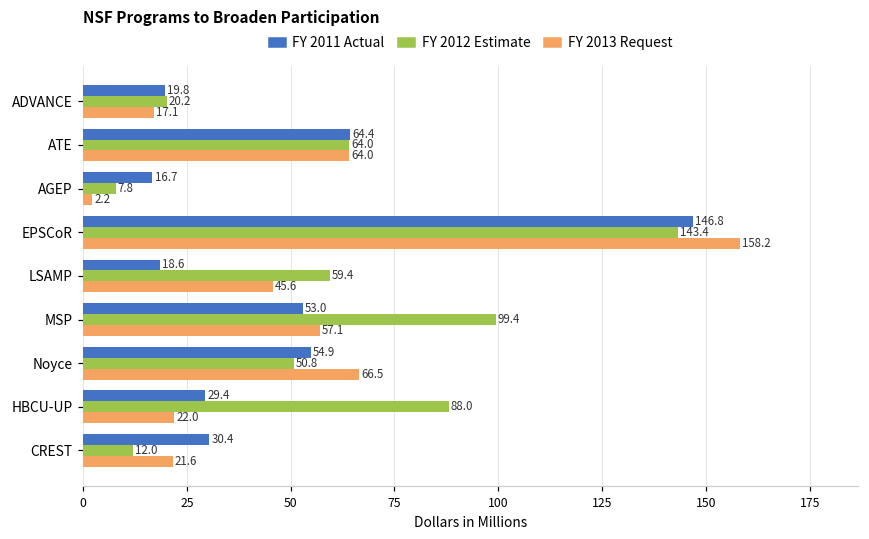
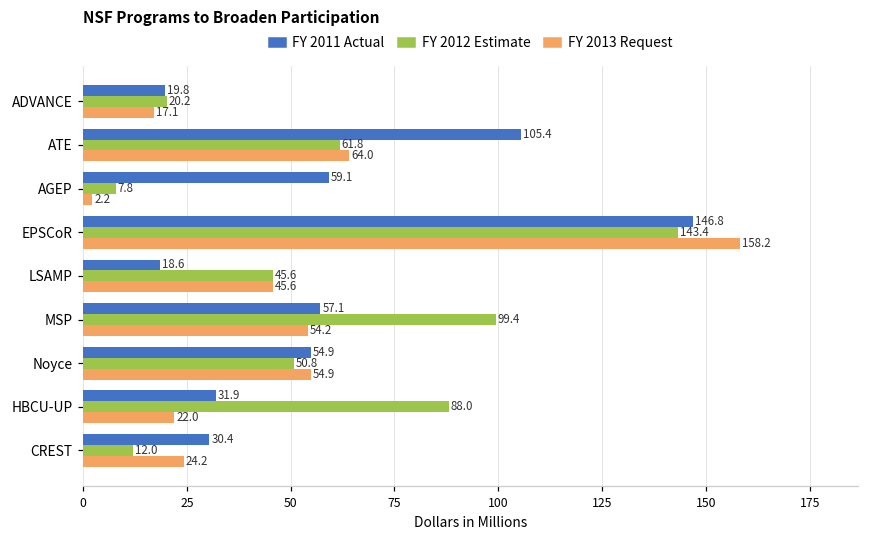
FY 2011 Actual, ATE: 64.4 -> 105.4
FY 2012 Estimate, ATE: 64.0 -> 61.8
FY 2011 Actual, AGEP: 16.7 -> 59.1
FY 2012 Estimate, LSAMP: 59.4 -> 45.6
FY 2011 Actual, MSP: 53.0 -> 57.1
FY 2013 Request, MSP: 57.1 -> 54.2
FY 2013 Request, Noyce: 66.5 -> 54.9
FY 2011 Actual, HBCU-UP: 29.4 -> 31.9
FY 2013 Request, CREST: 21.6 -> 24.2
